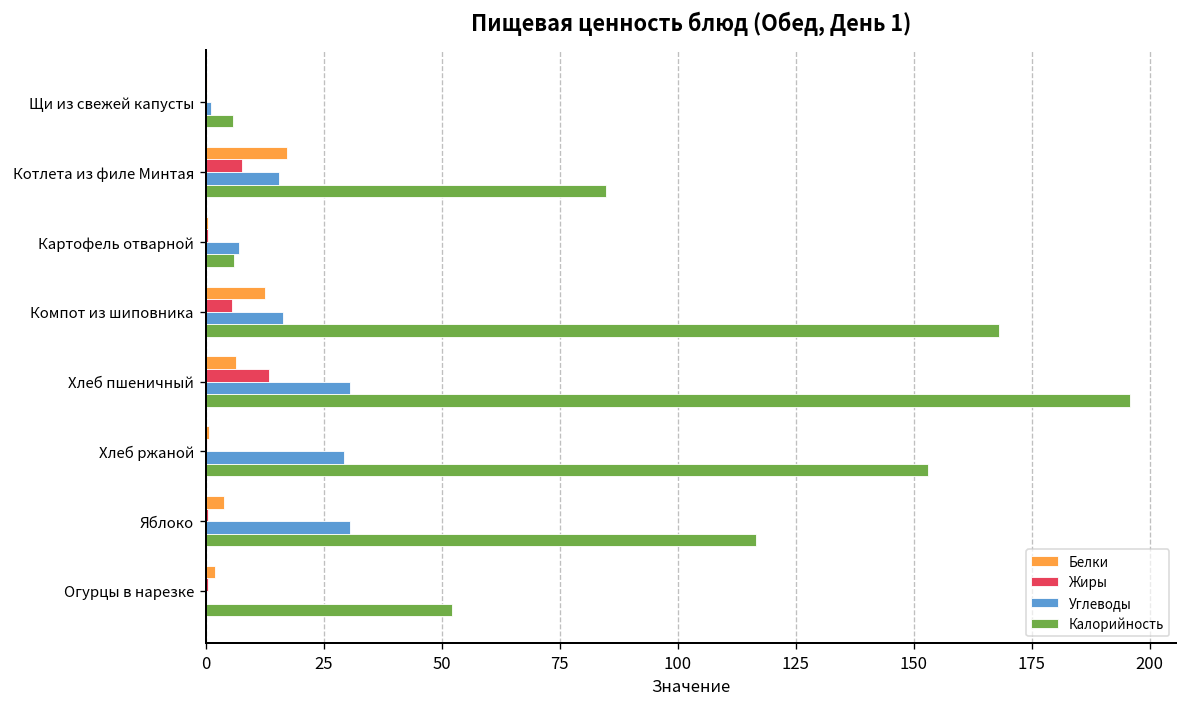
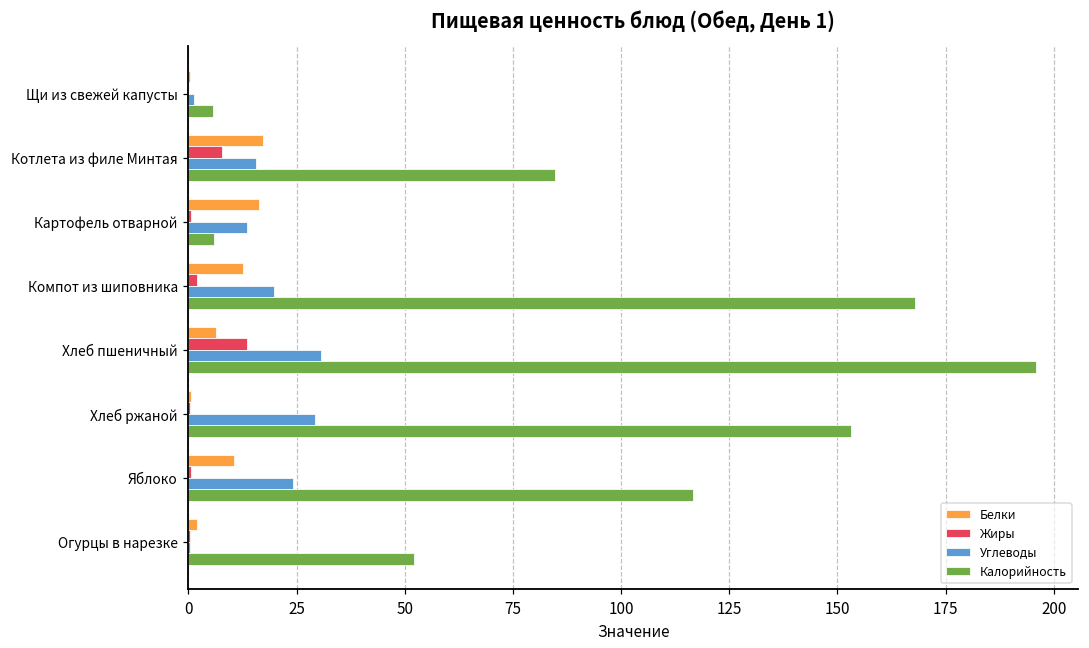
Белки, Картофель отварной: 1 -> 16
Углеводы, Картофель отварной: 7 -> 14
Жиры, Компот из шиповника: 6 -> 2
Углеводы, Компот из шиповника: 16 -> 20
Белки, Яблоко: 4 -> 11
Углеводы, Яблоко: 31 -> 24
